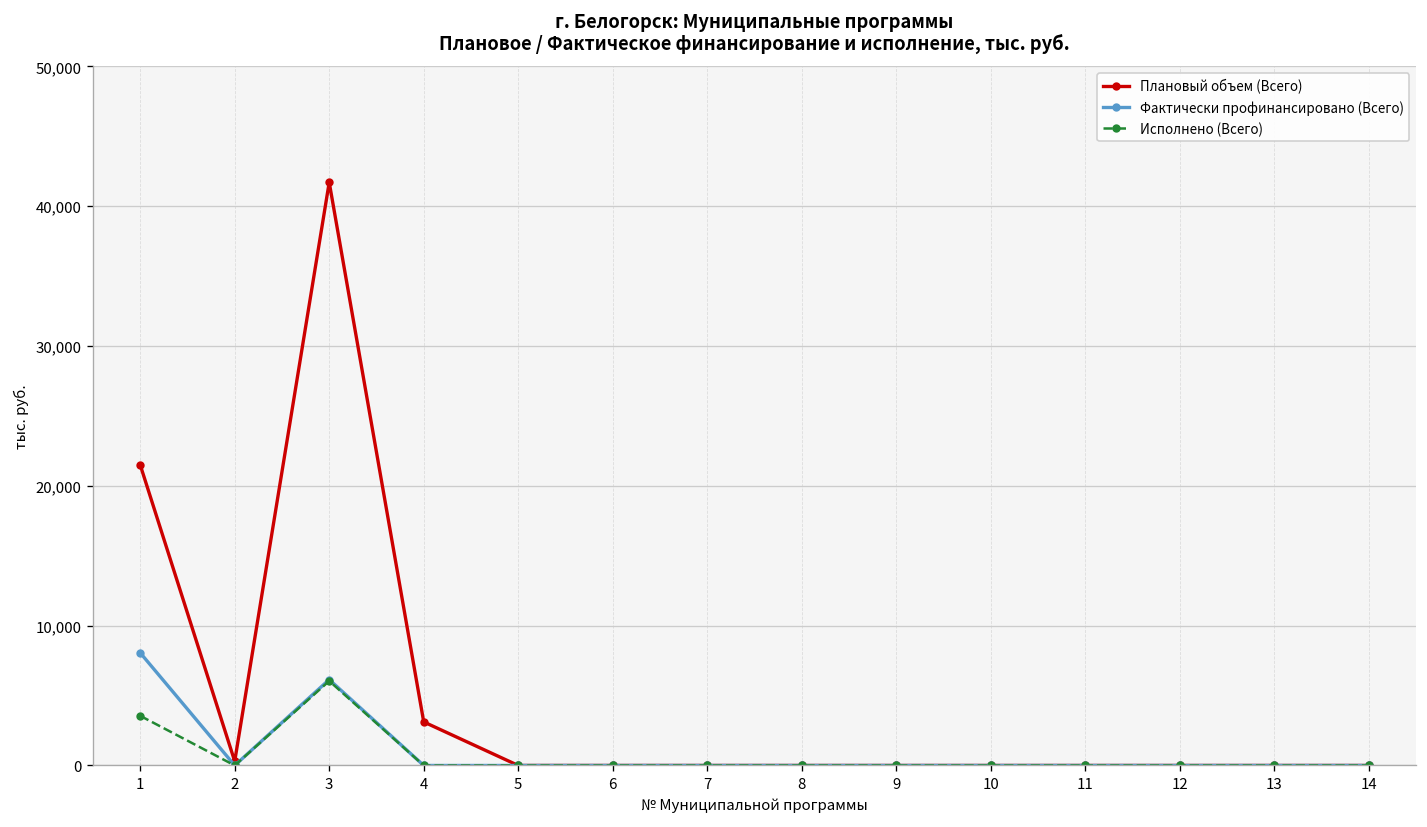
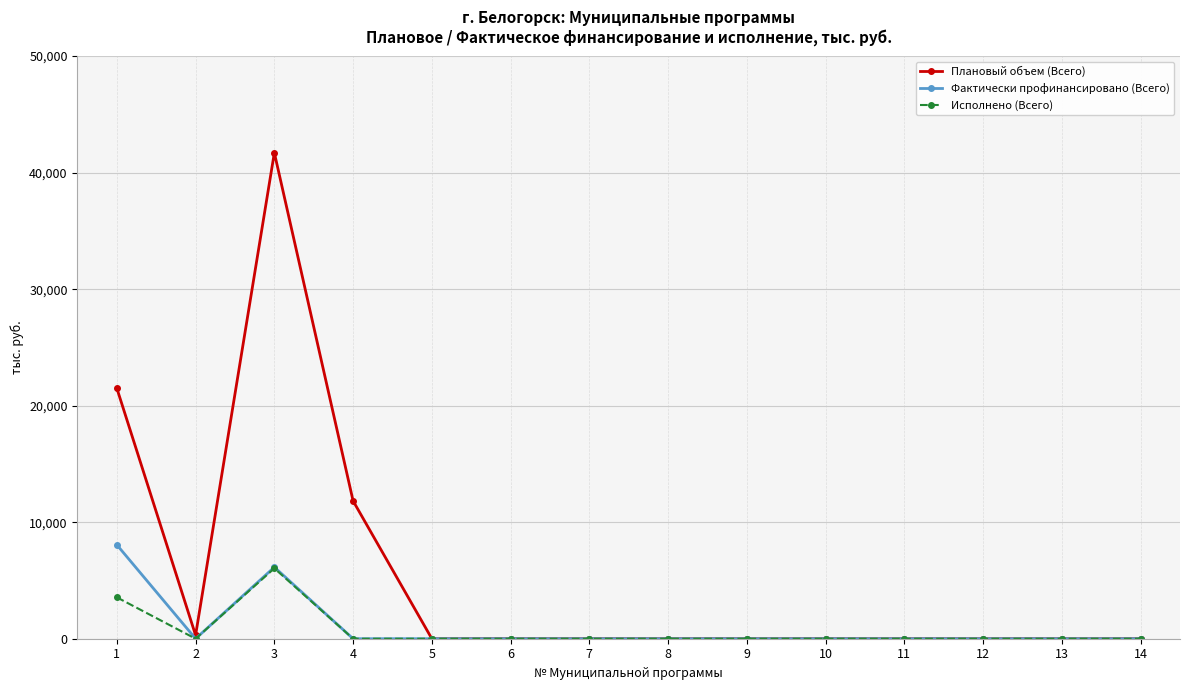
Плановый объем (Всего), 4: 3,100 -> 11,800
